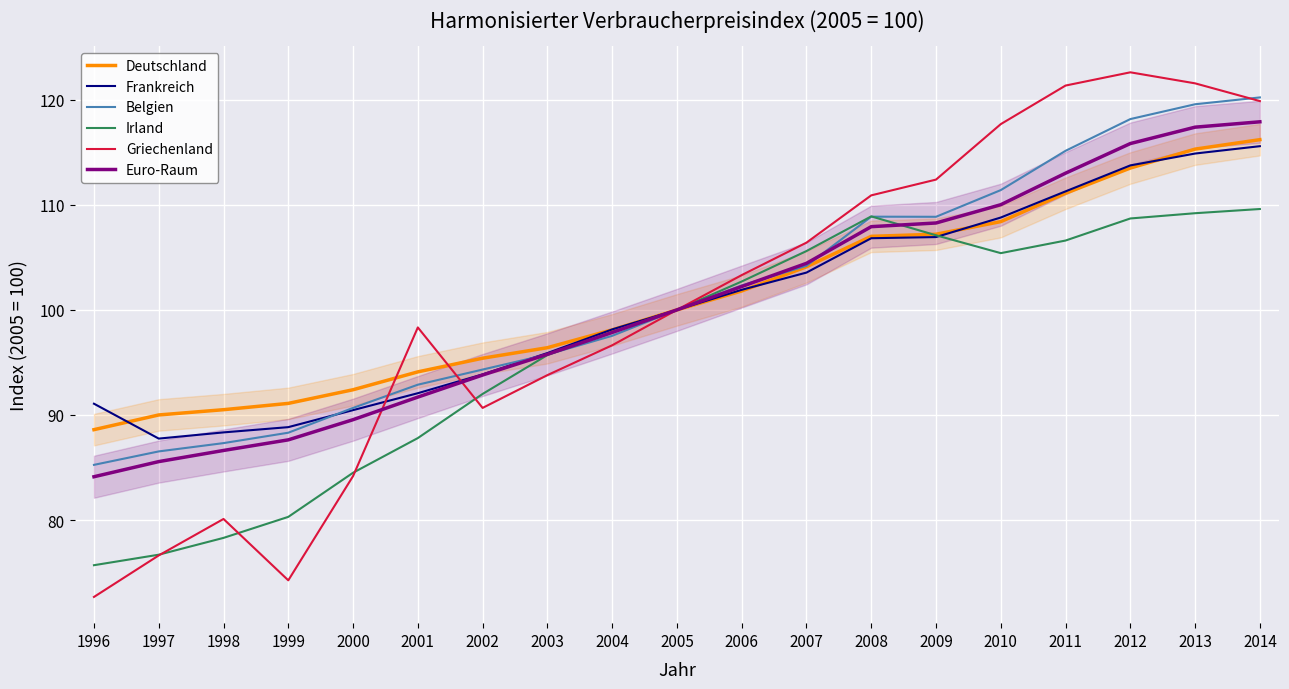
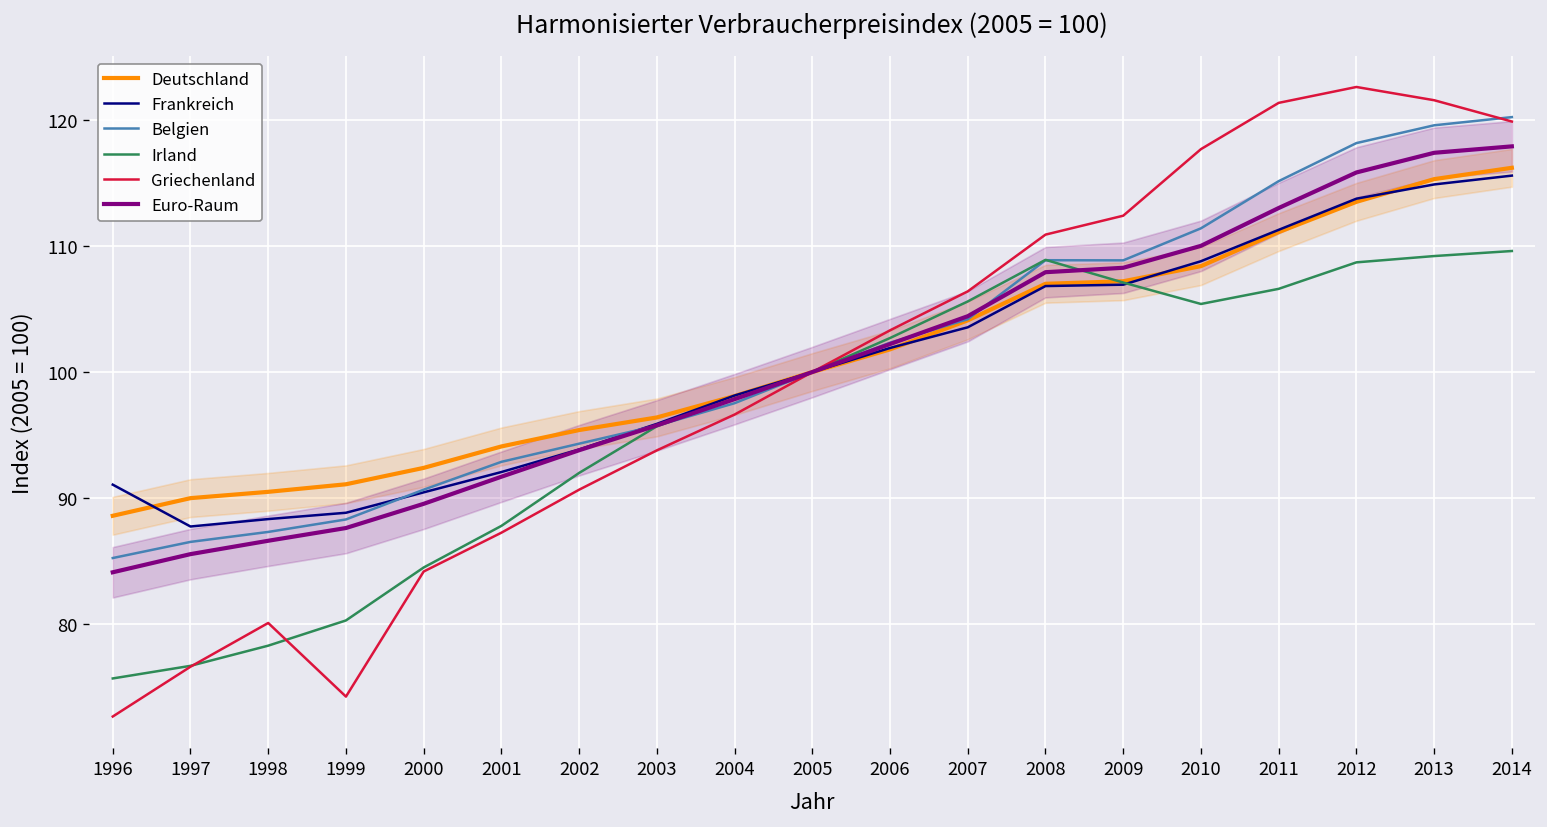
Griechenland, 2001: 98.3 -> 87.3
